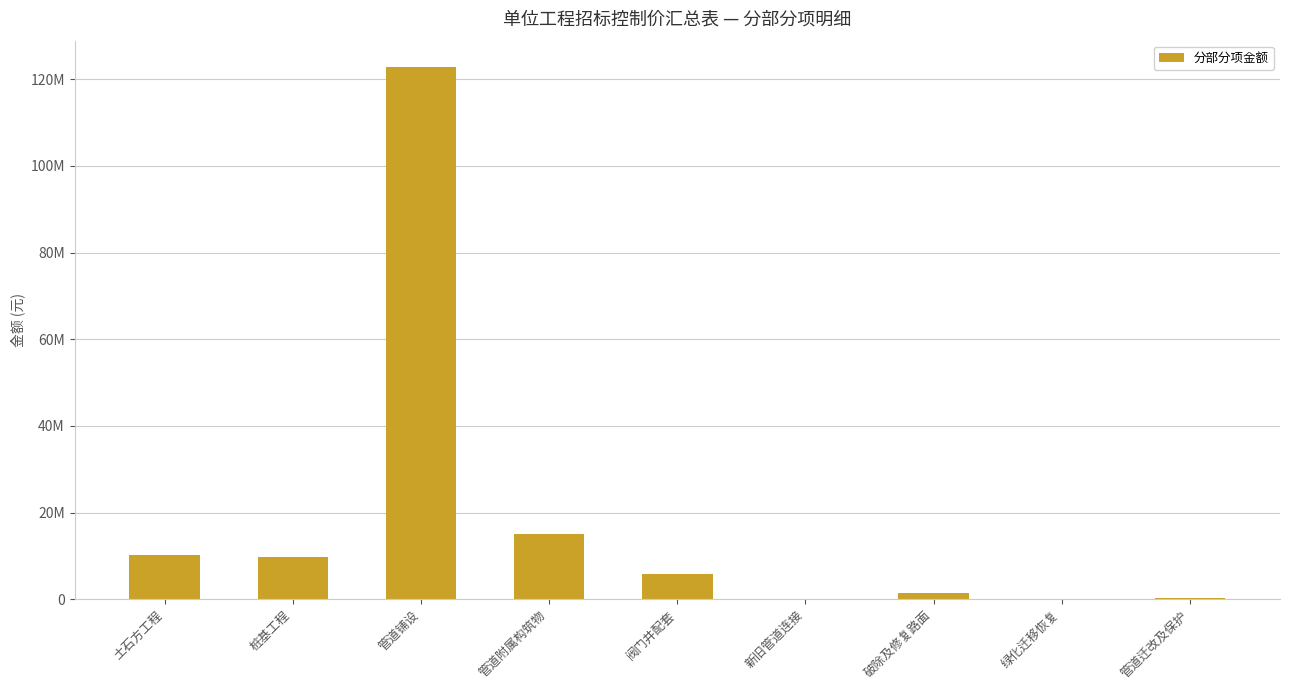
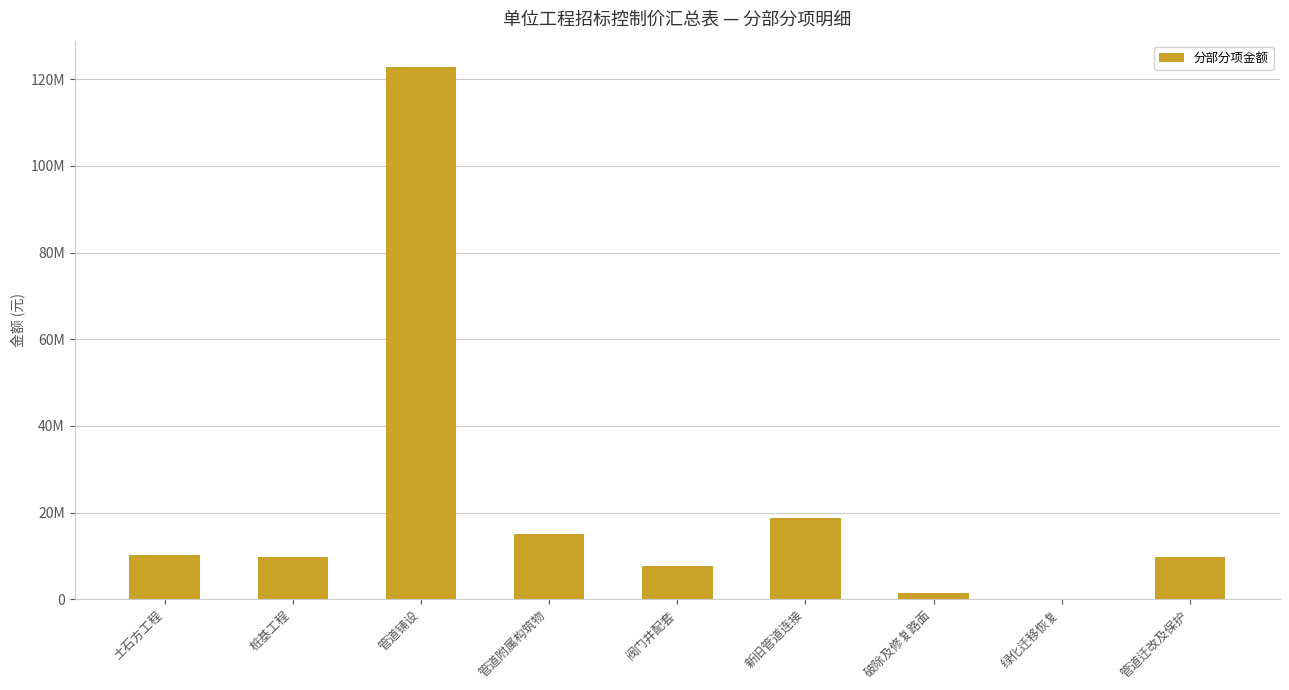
阀门井配套: 6000000 -> 8000000
新旧管道连接: 0 -> 19000000
管道迁改及保护: 0 -> 10000000
